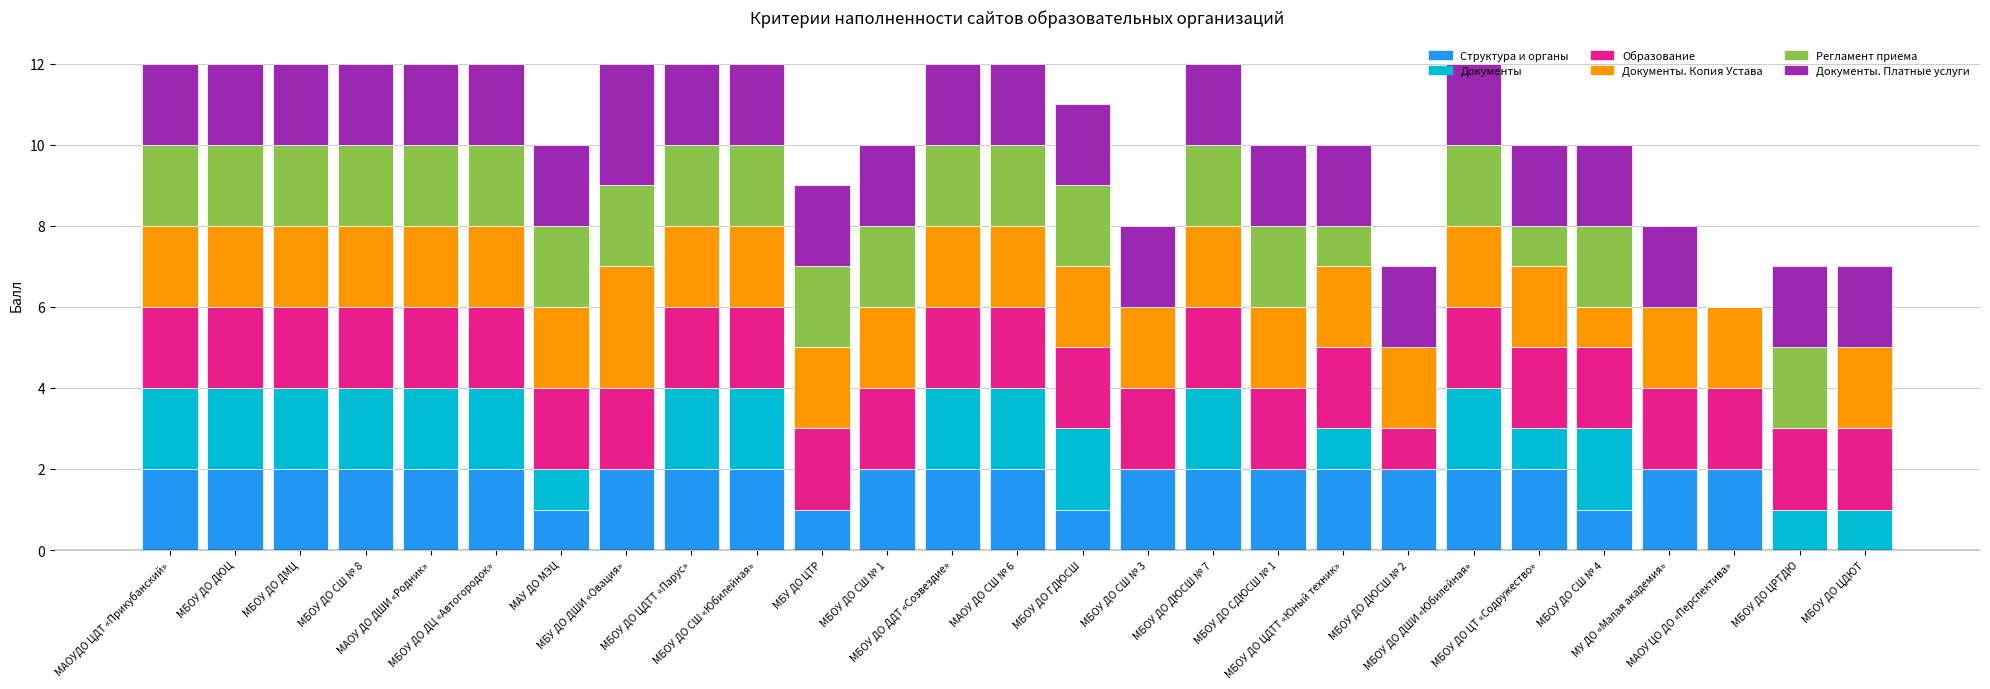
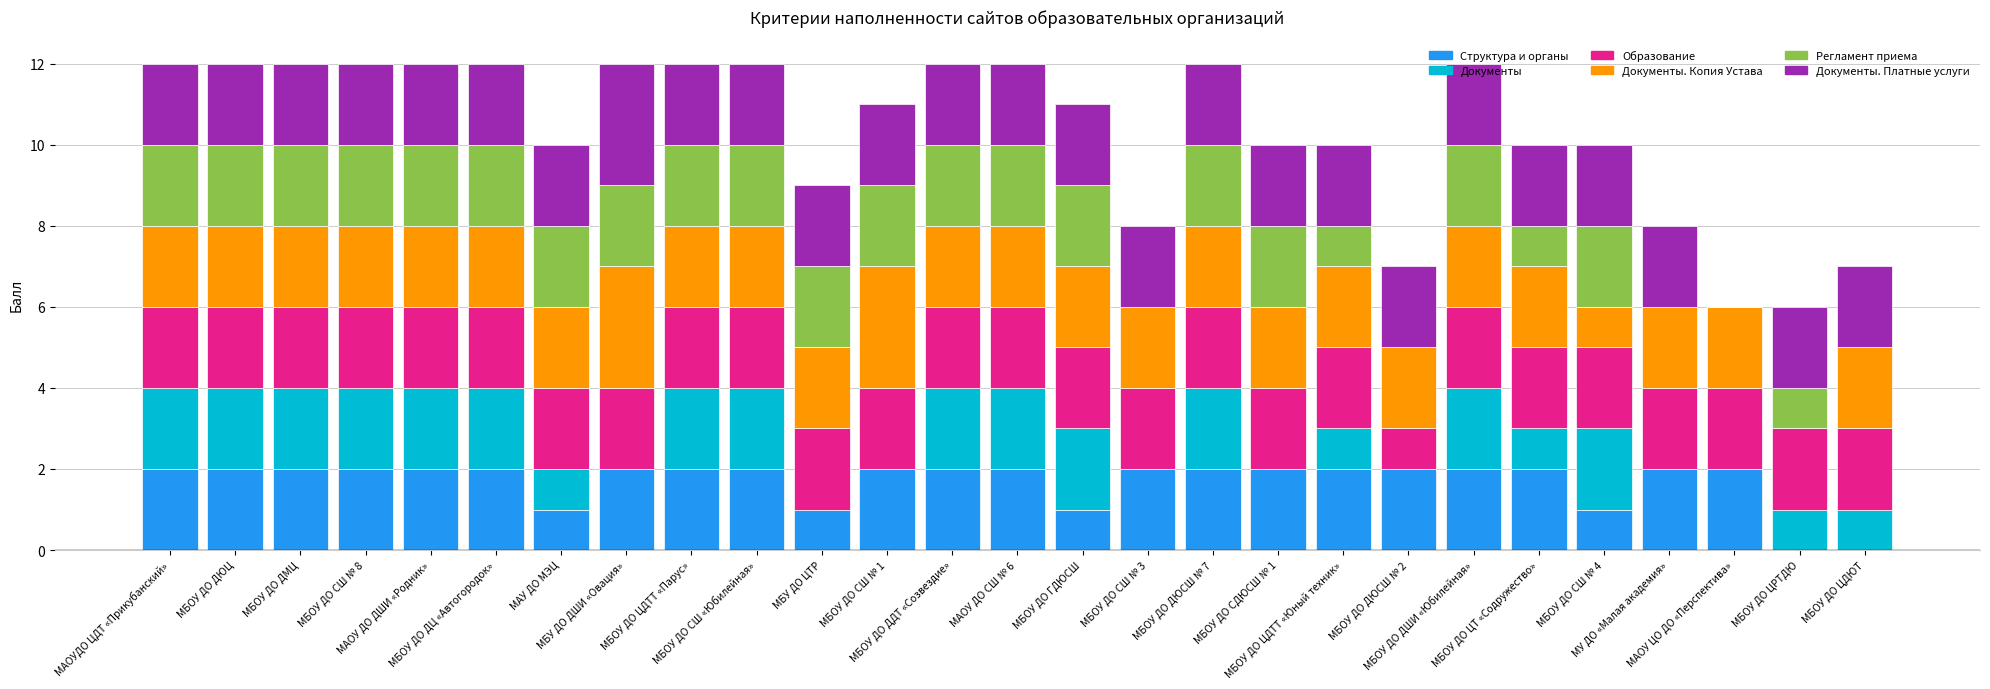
Документы. Копия Устава, МБОУ ДО СШ № 1: 2 -> 3
Регламент приема, МБОУ ДО ЦРТДЮ: 2 -> 1
